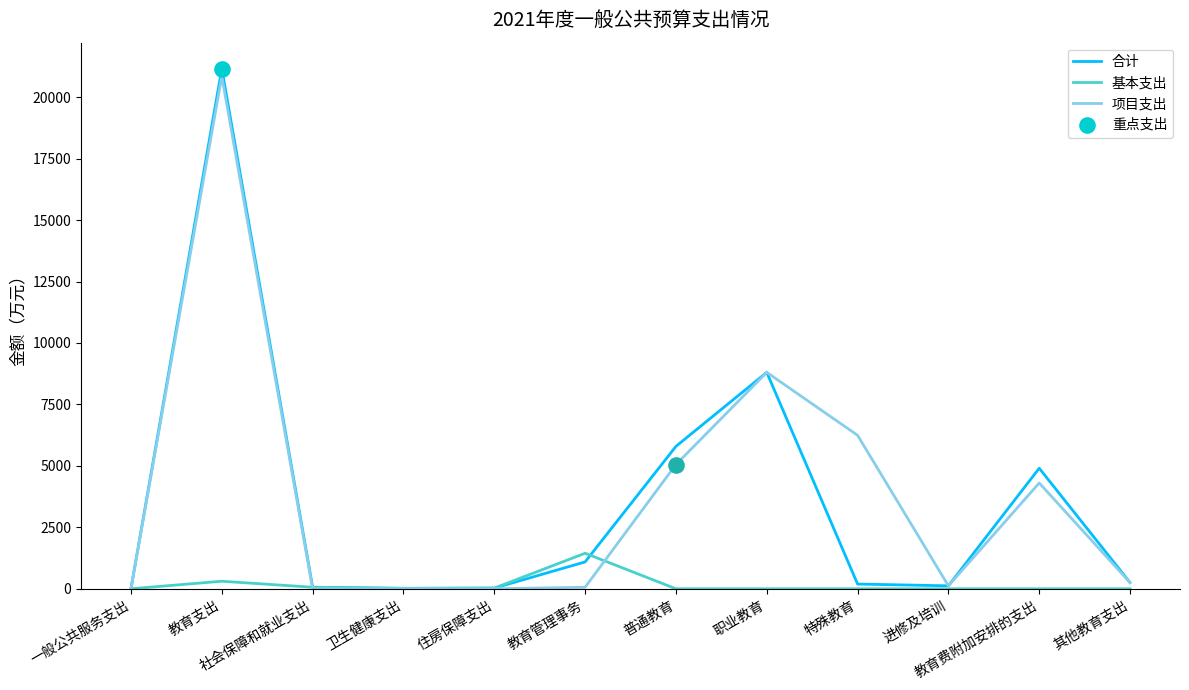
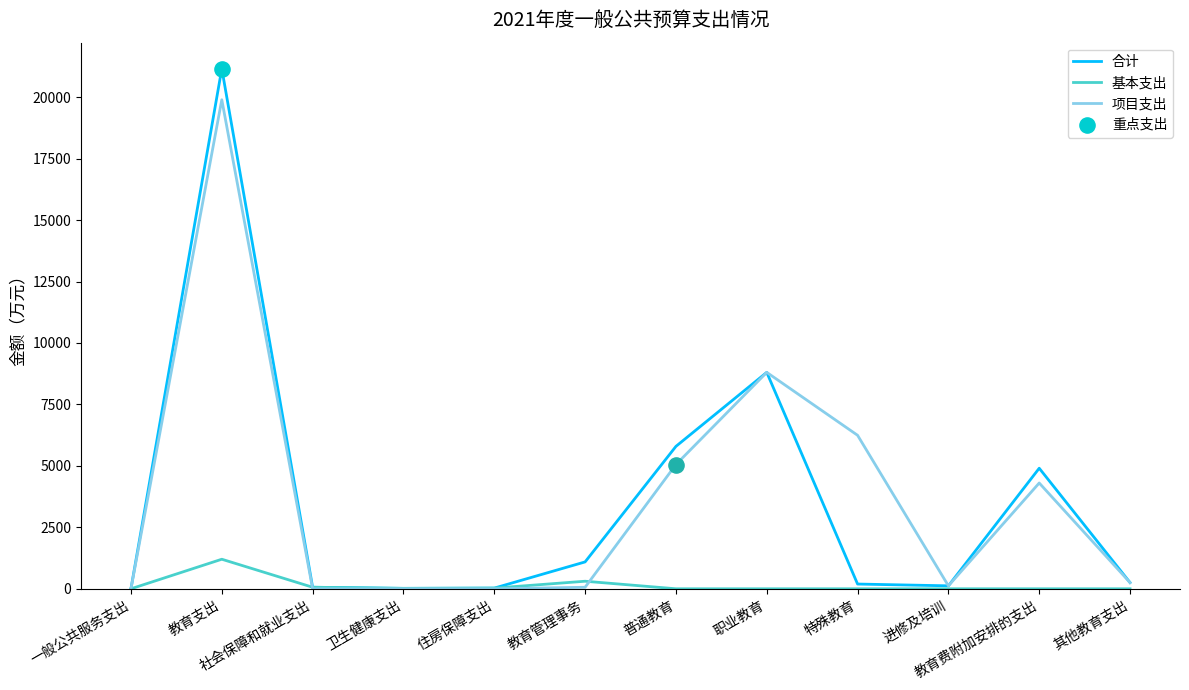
基本支出, 教育支出: 300 -> 1200
项目支出, 教育支出: 20900 -> 19900
基本支出, 教育管理事务: 1400 -> 300
